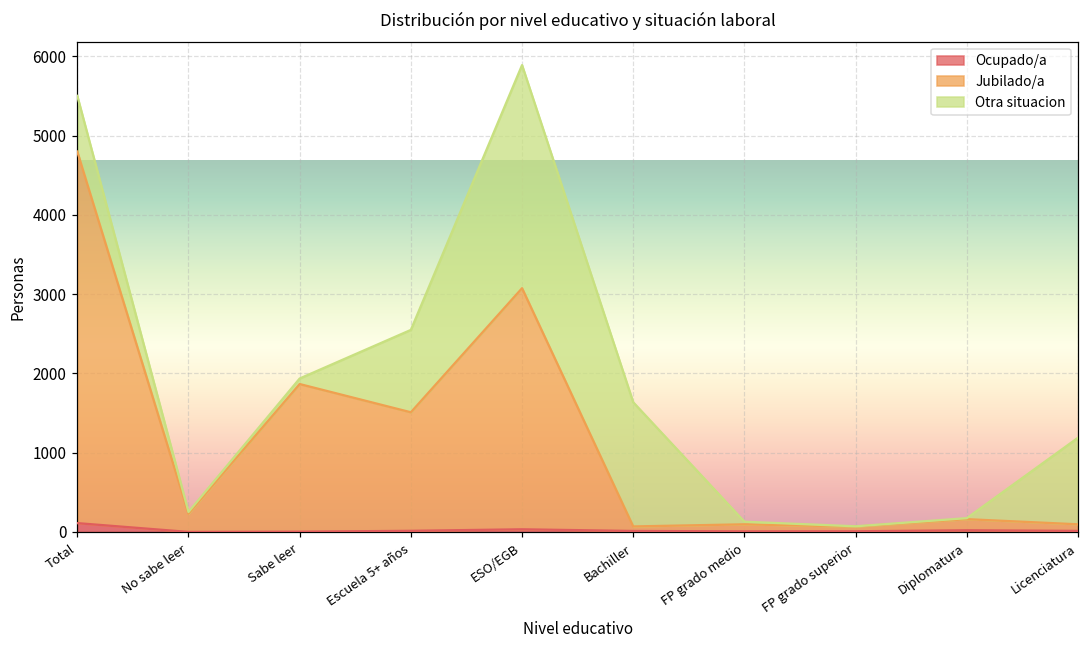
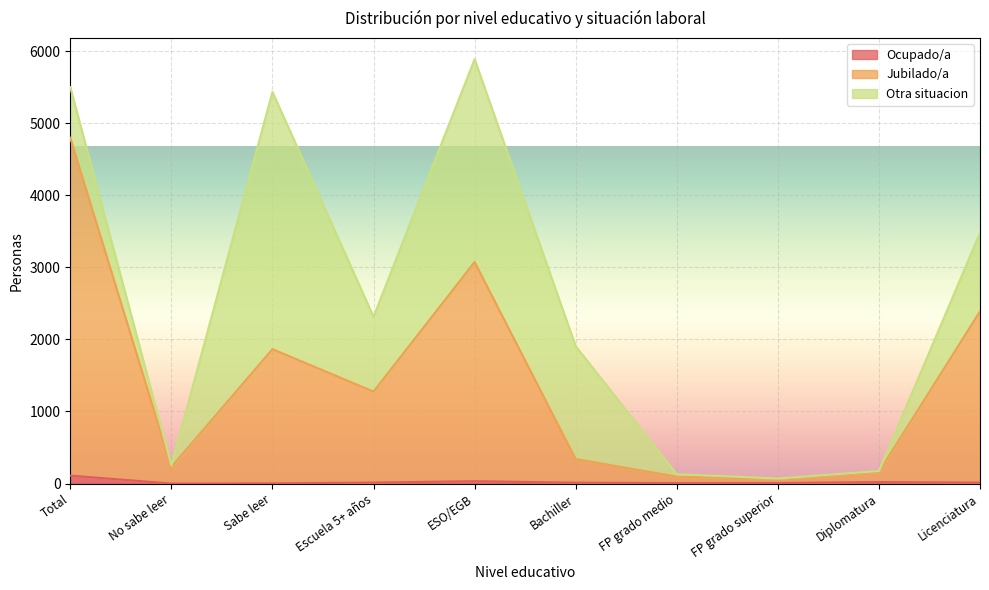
Otra situacion, Sabe leer: 100 -> 3600
Jubilado/a, Escuela 5+ años: 1500 -> 1300
Jubilado/a, Bachiller: 100 -> 300
Jubilado/a, Licenciatura: 100 -> 2400
